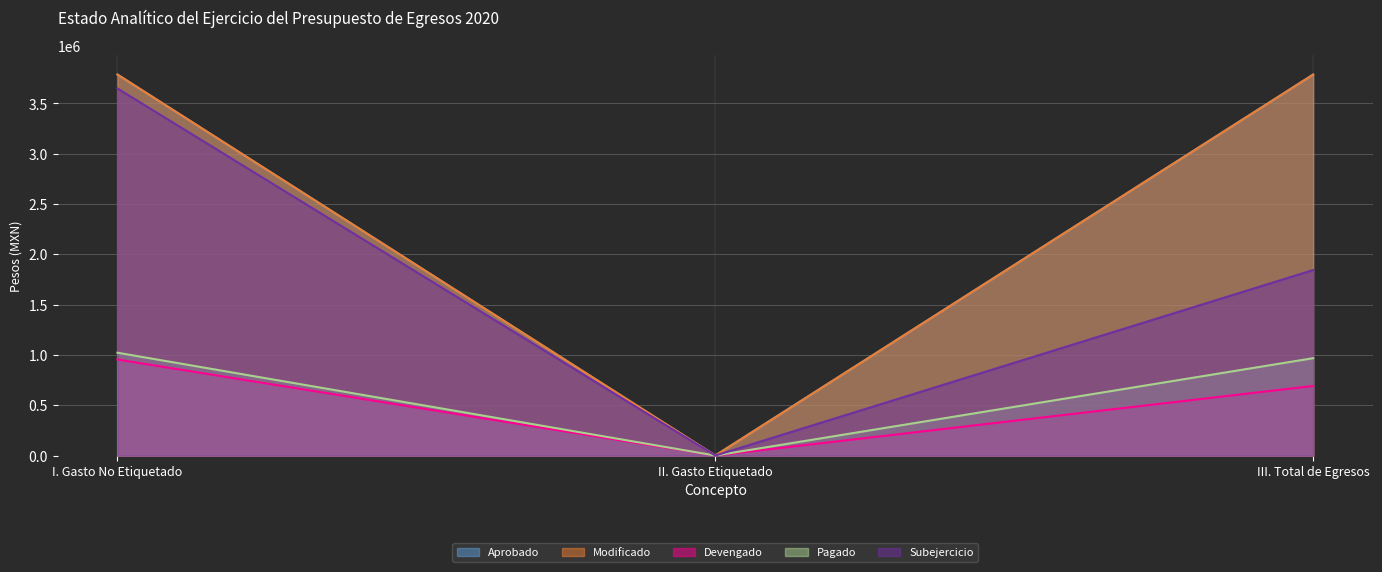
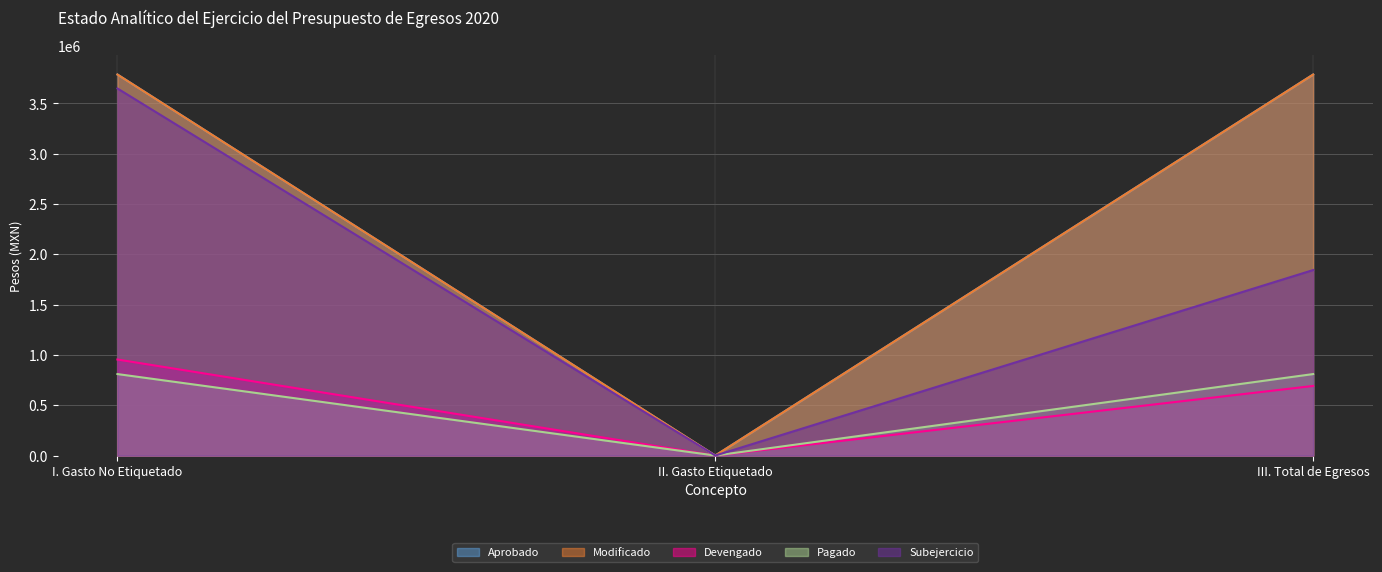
Pagado, I. Gasto No Etiquetado: 1020000 -> 810000
Pagado, III. Total de Egresos: 970000 -> 810000
